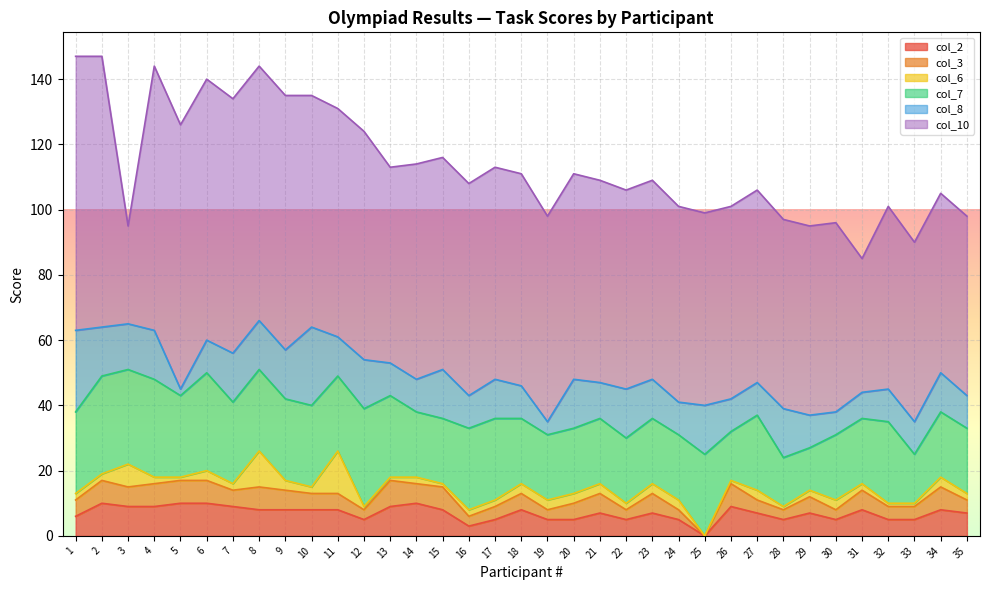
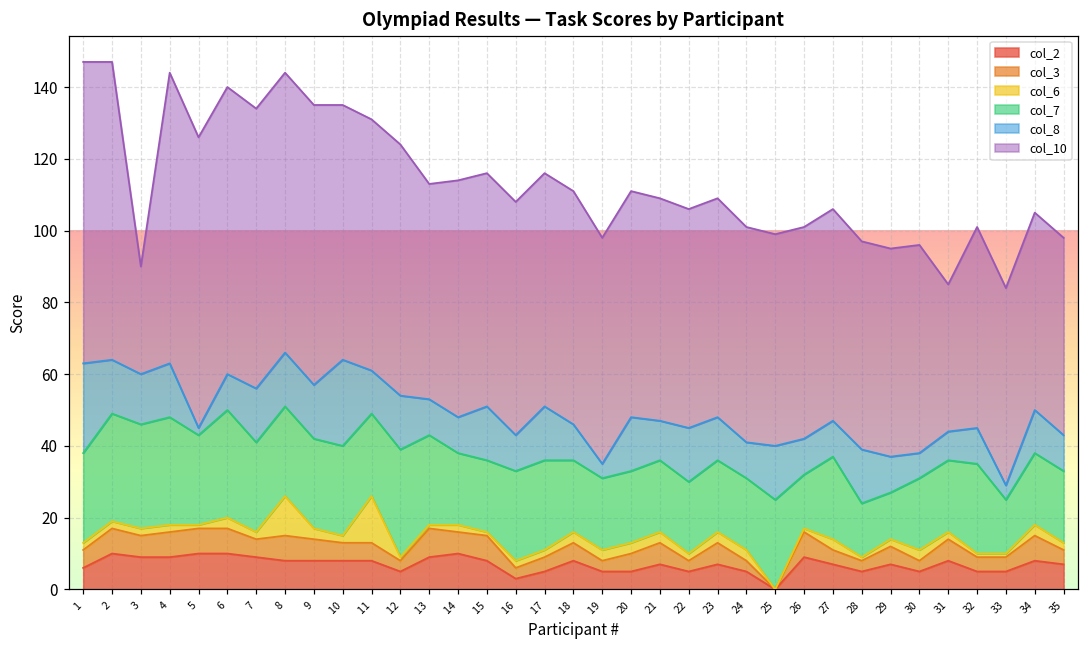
col_6, 3: 7 -> 2
col_8, 17: 12 -> 15
col_8, 33: 10 -> 4
